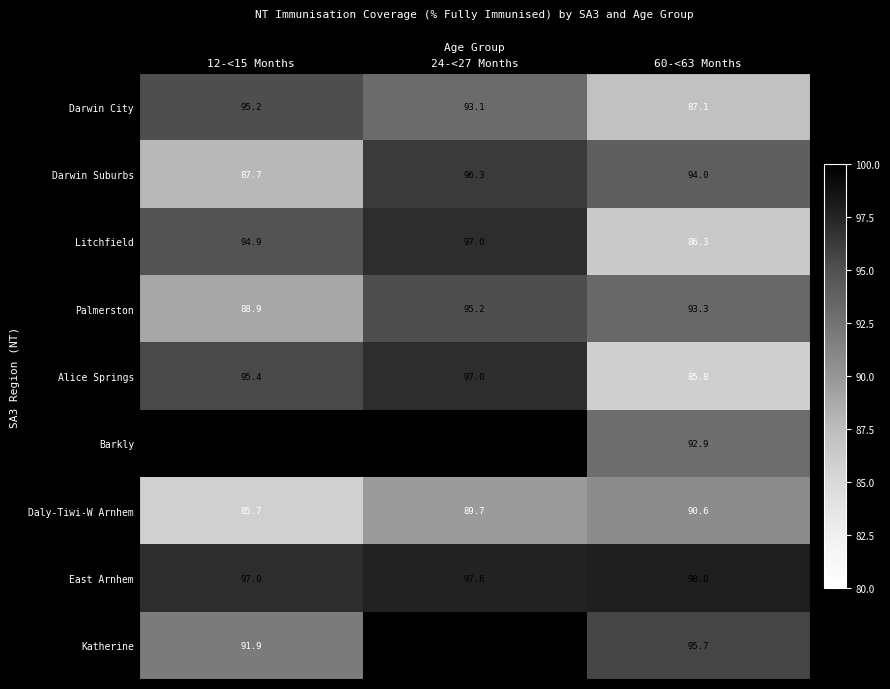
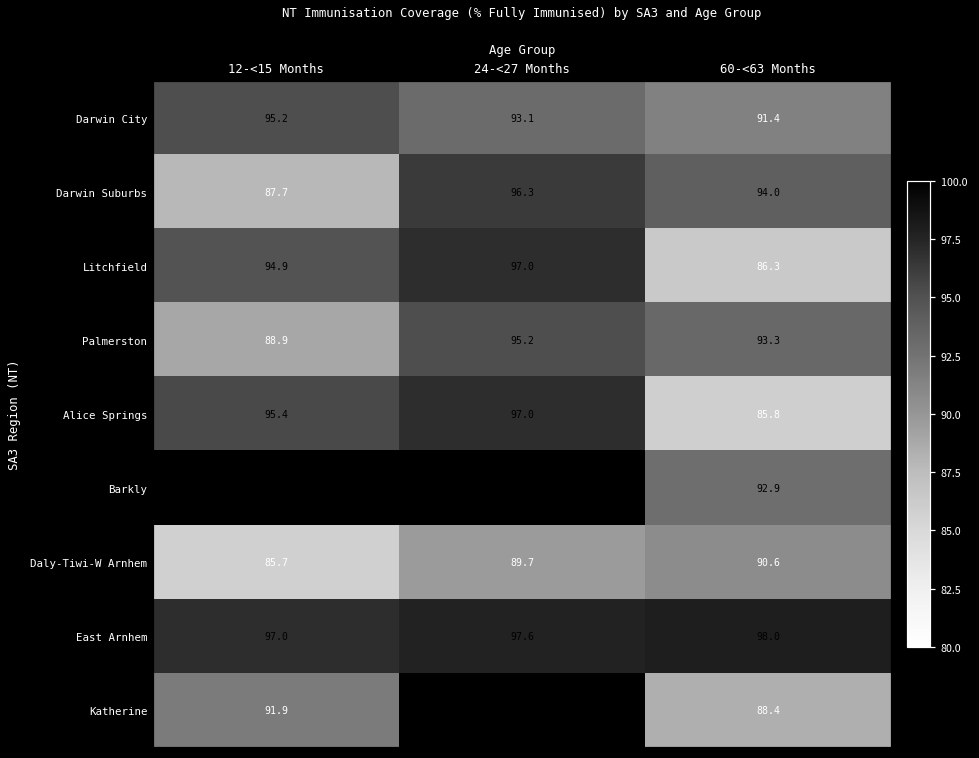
Darwin City, 60-<63 Months: 87.1 -> 91.4
Katherine, 60-<63 Months: 95.7 -> 88.4
